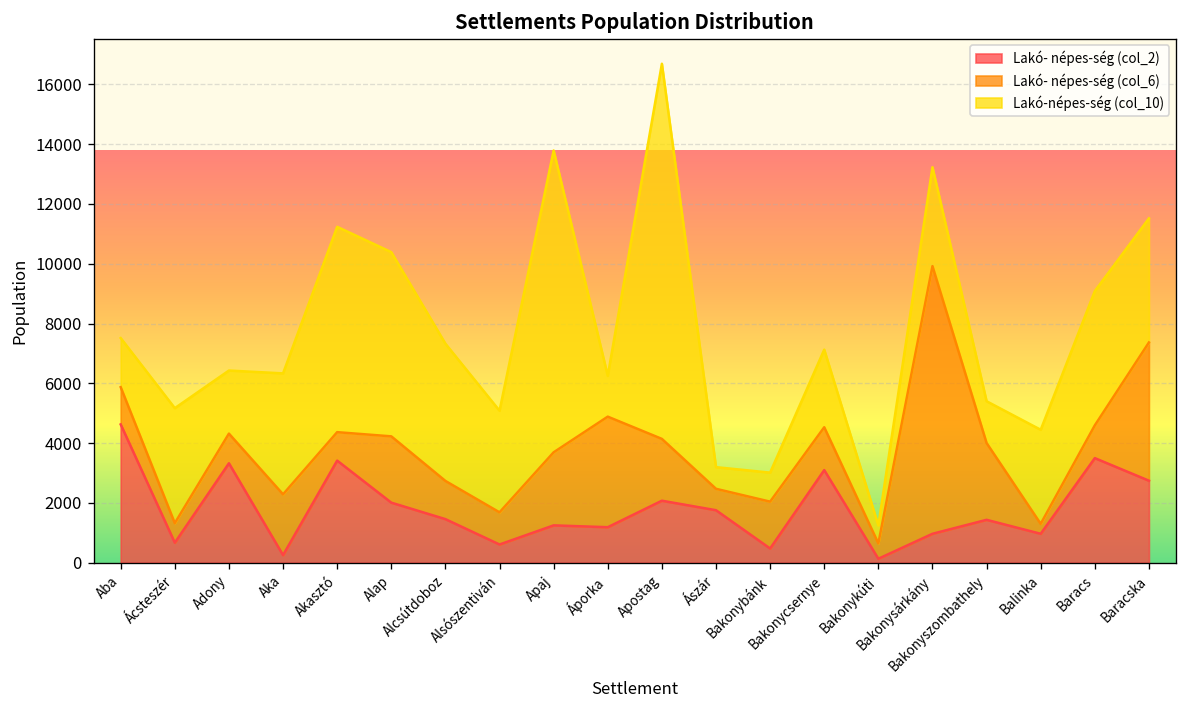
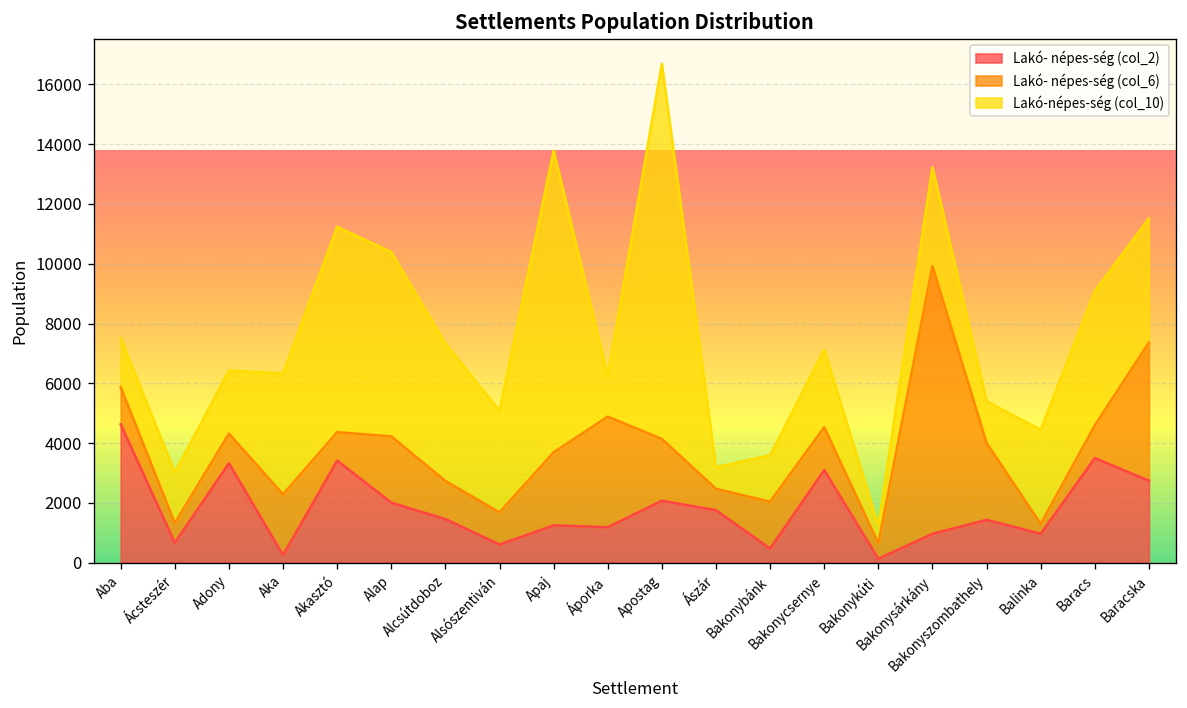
Lakó-népes-ség (col_10), Ácsteszér: 3800 -> 1700
Lakó-népes-ség (col_10), Bakonybánk: 1000 -> 1600
